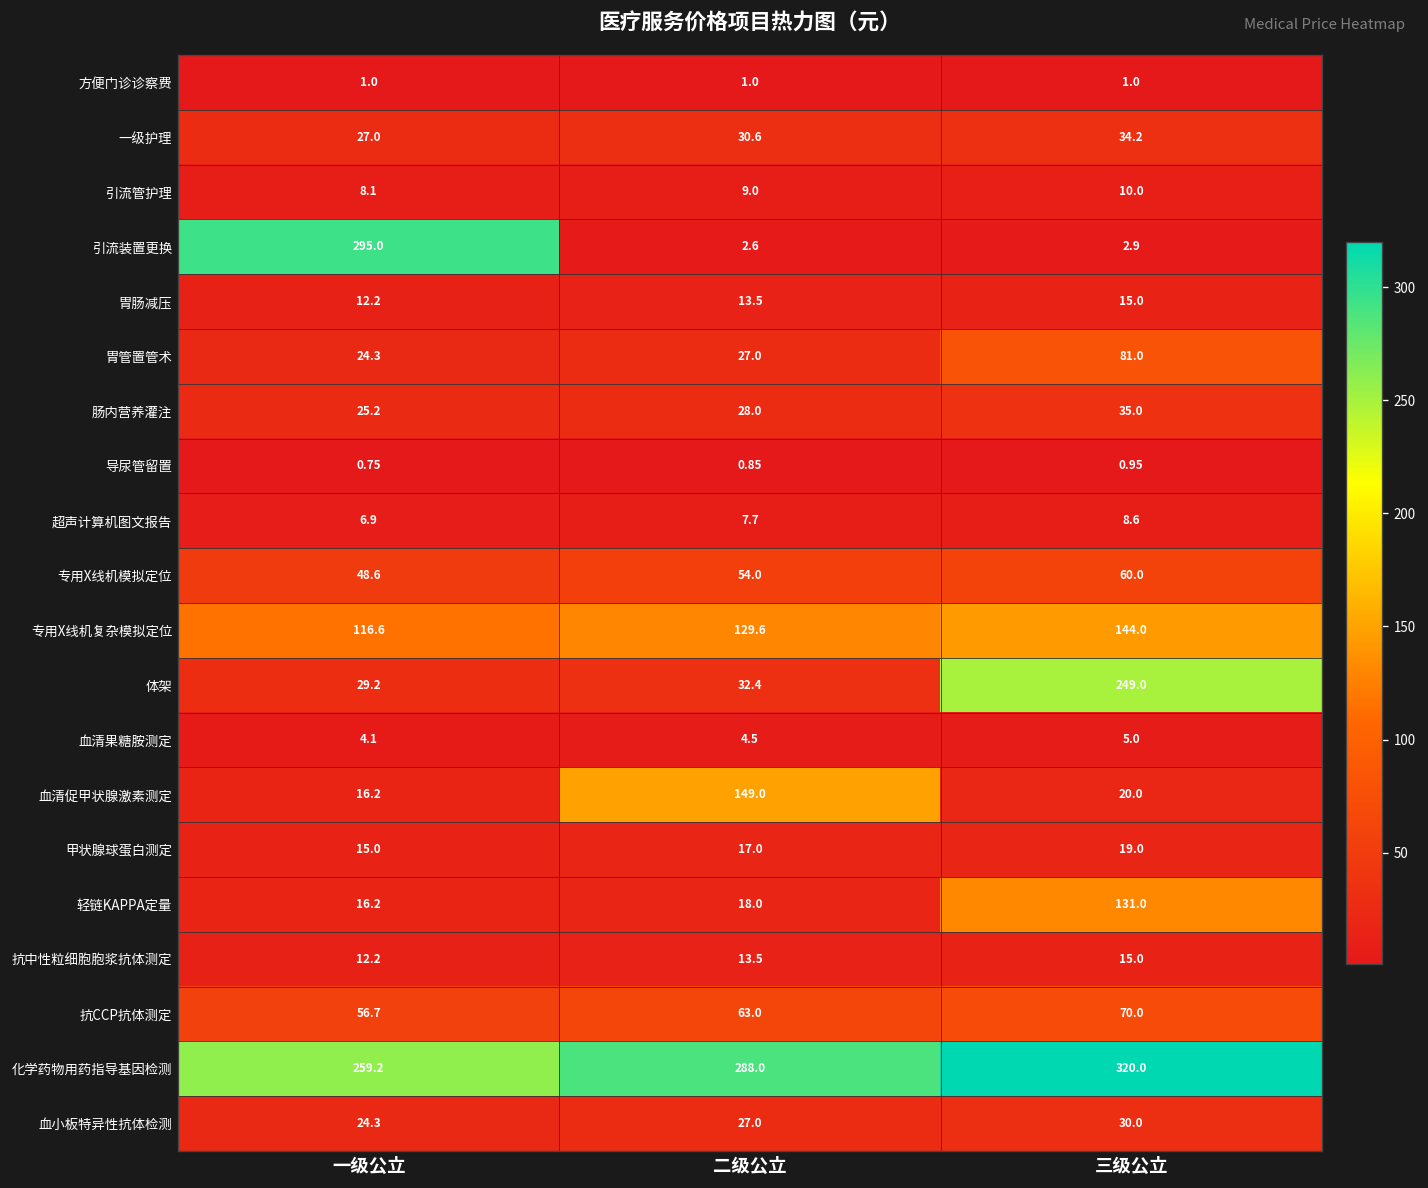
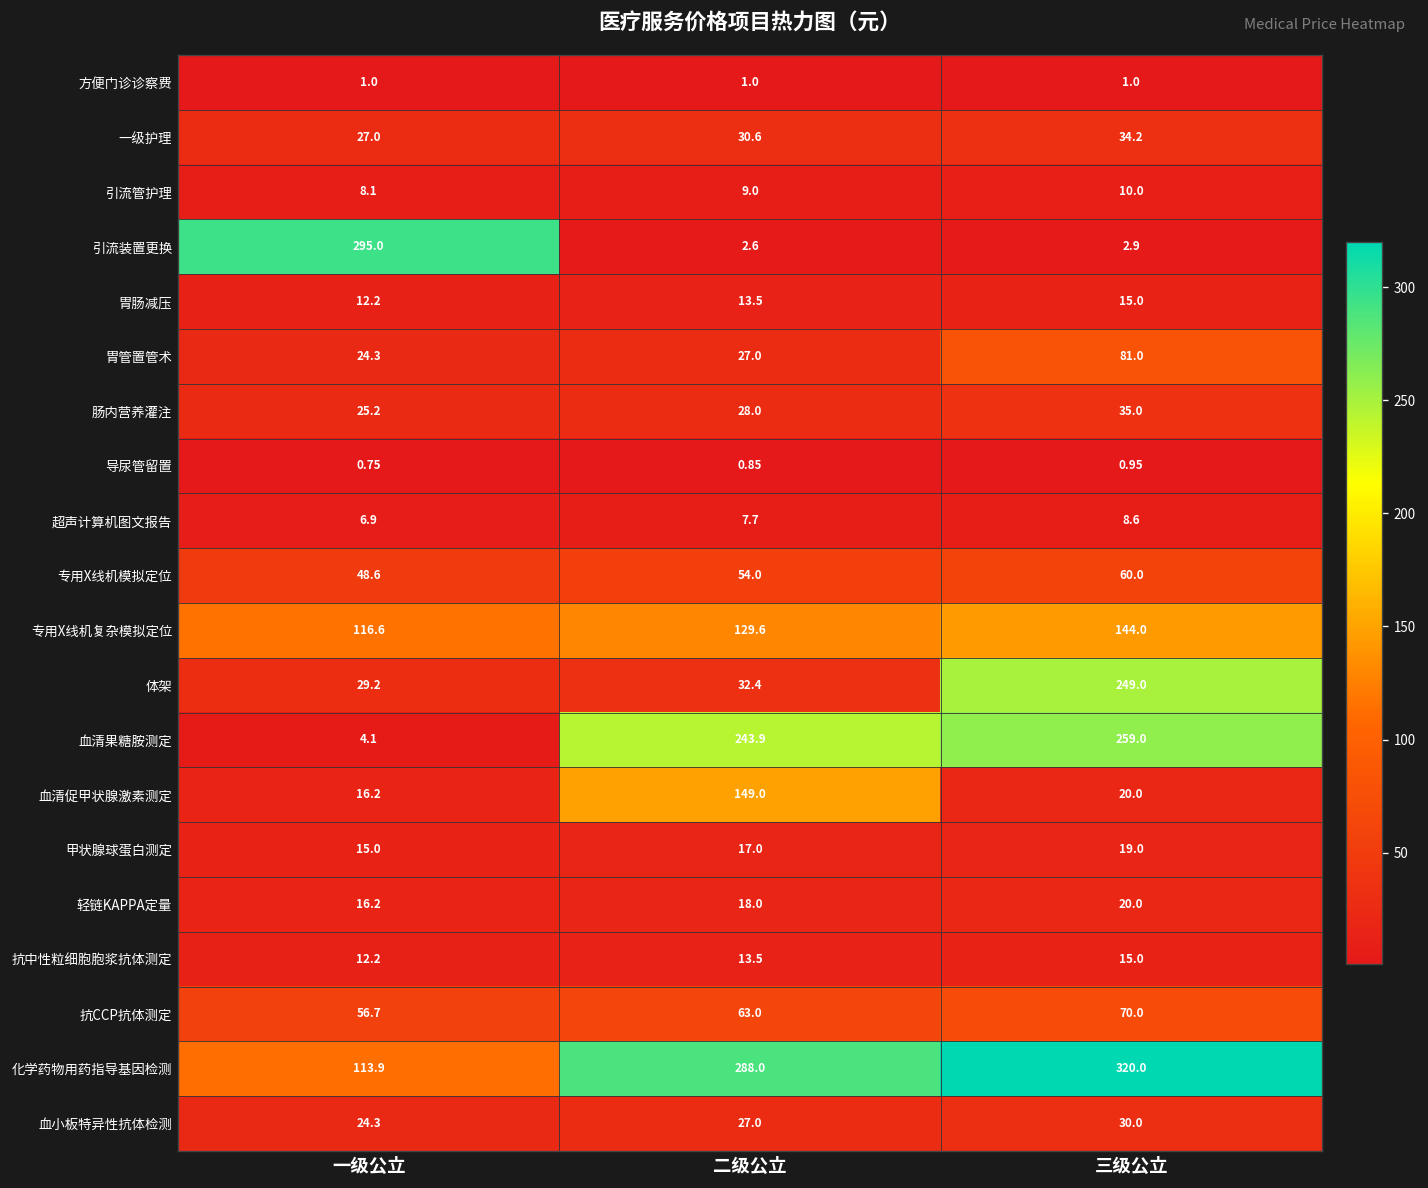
血清果糖胺测定, 二级公立: 4.5 -> 243.9
血清果糖胺测定, 三级公立: 5.0 -> 259.0
轻链KAPPA定量, 三级公立: 131.0 -> 20.0
化学药物用药指导基因检测, 一级公立: 259.2 -> 113.9
